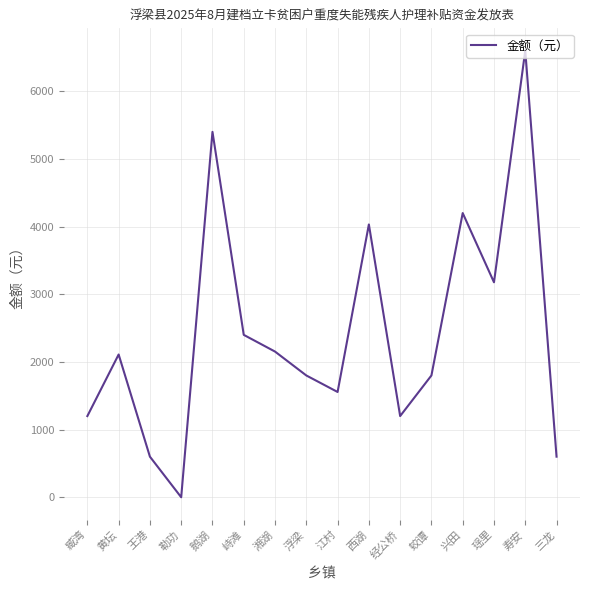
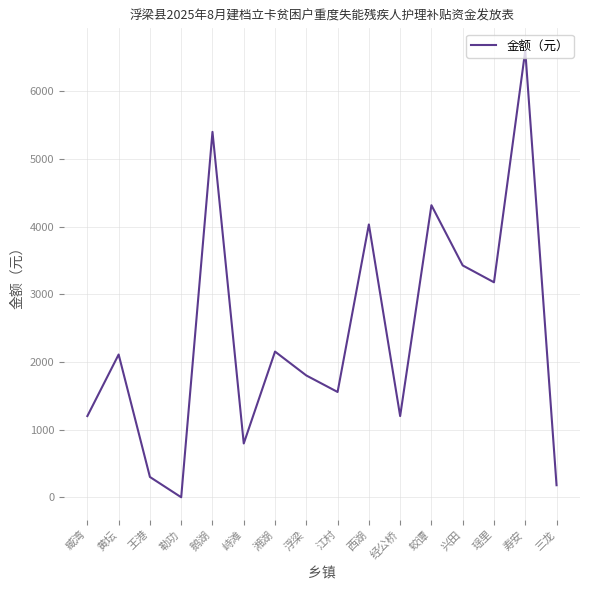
王港: 600 -> 300
峙滩: 2400 -> 800
蛟谭: 1800 -> 4300
兴田: 4200 -> 3400
三龙: 600 -> 200
